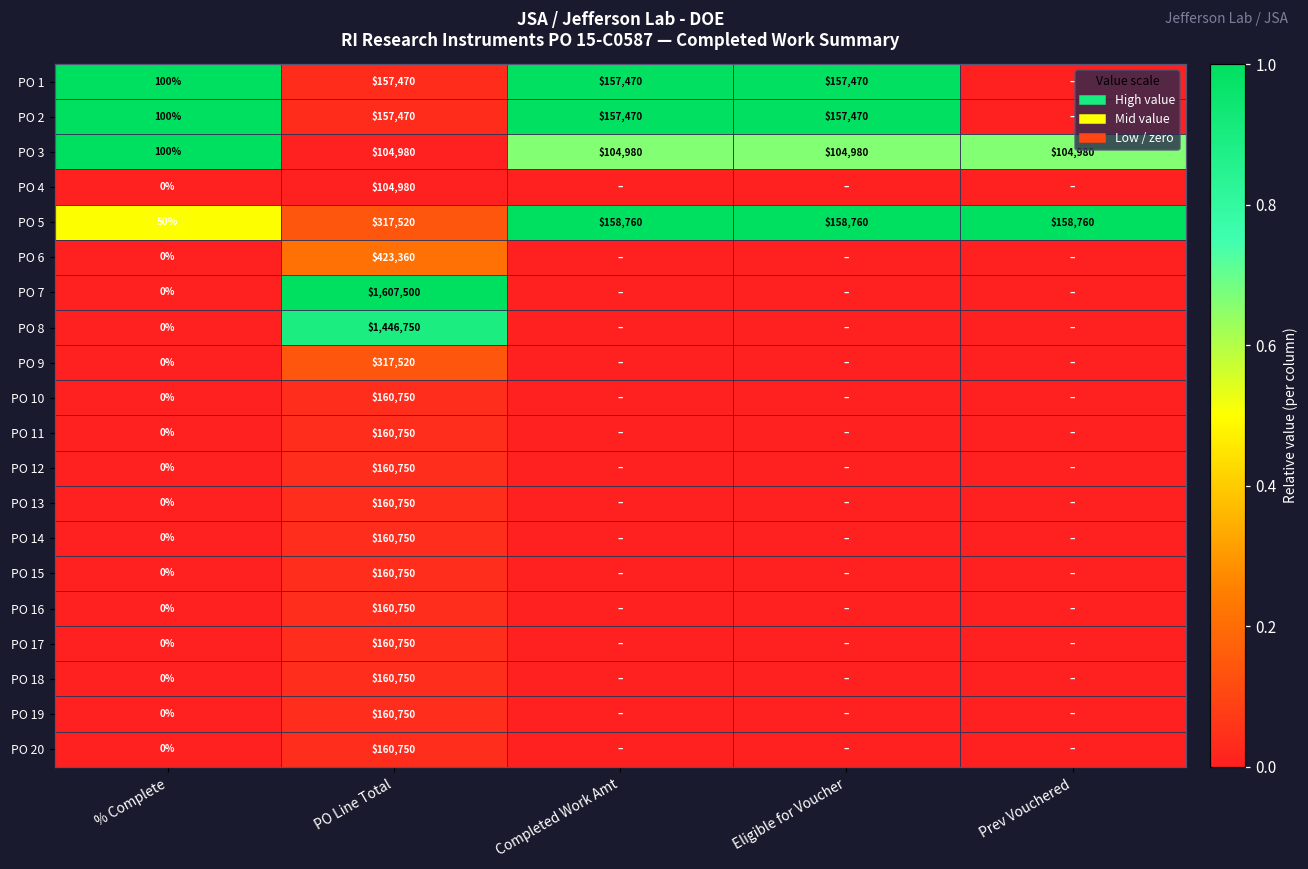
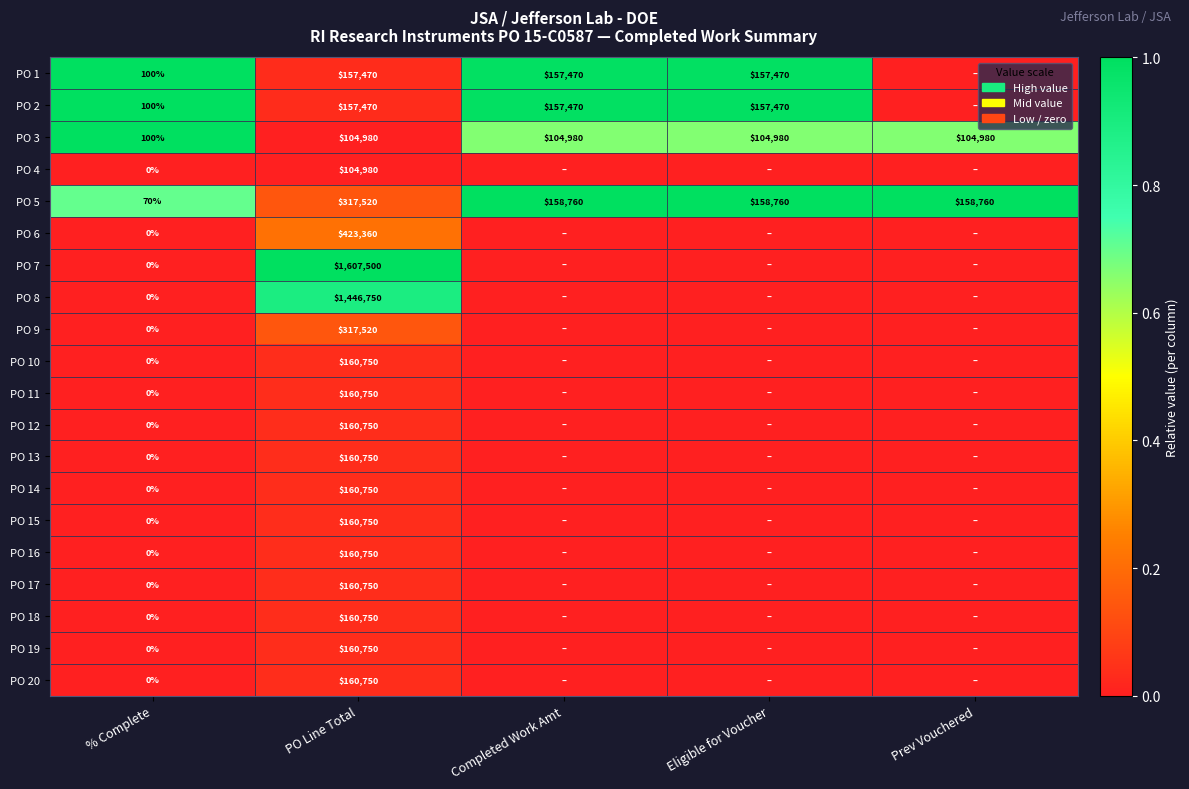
PO 5, % Complete: 50% -> 70%
